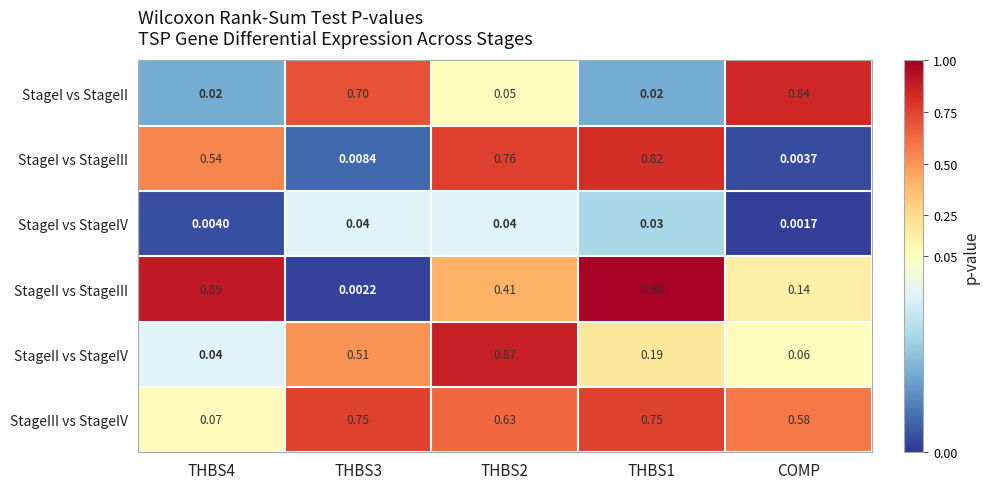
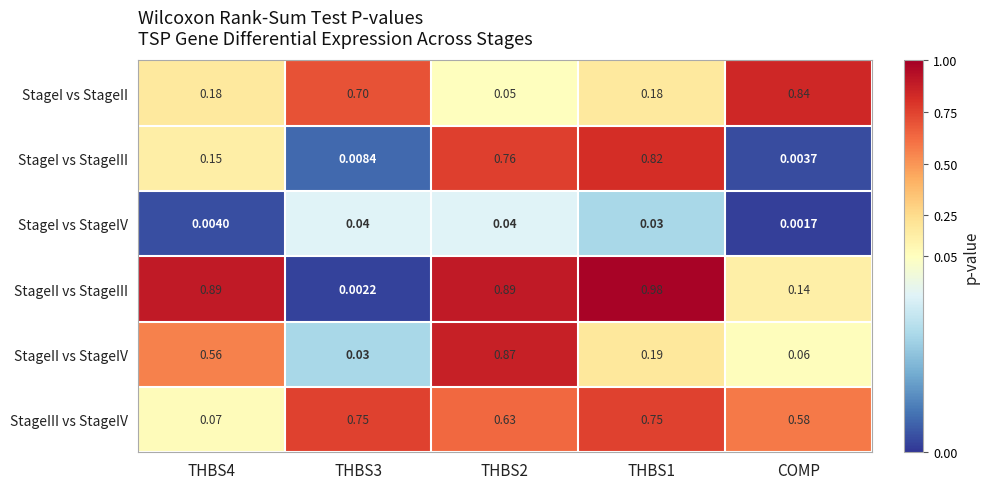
StageI vs StageII, THBS4: 0.02 -> 0.18
StageI vs StageII, THBS1: 0.02 -> 0.18
StageI vs StageIII, THBS4: 0.54 -> 0.15
StageII vs StageIII, THBS2: 0.41 -> 0.89
StageII vs StageIV, THBS4: 0.04 -> 0.56
StageII vs StageIV, THBS3: 0.51 -> 0.03
